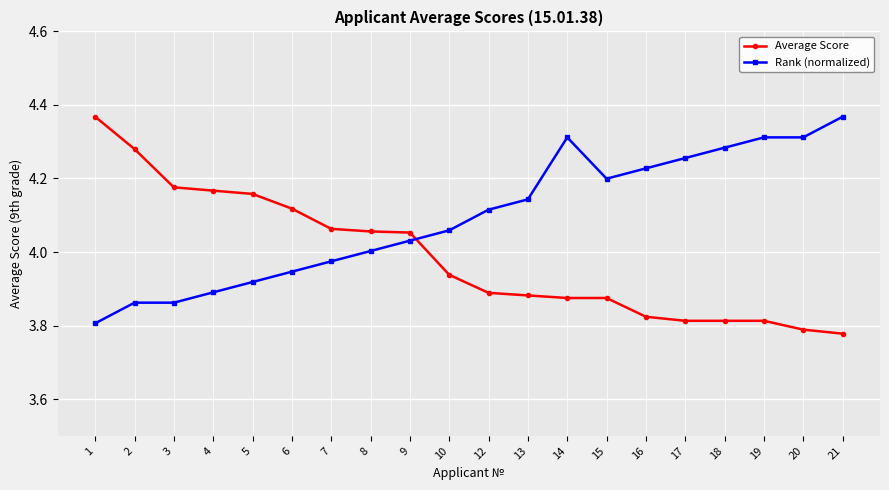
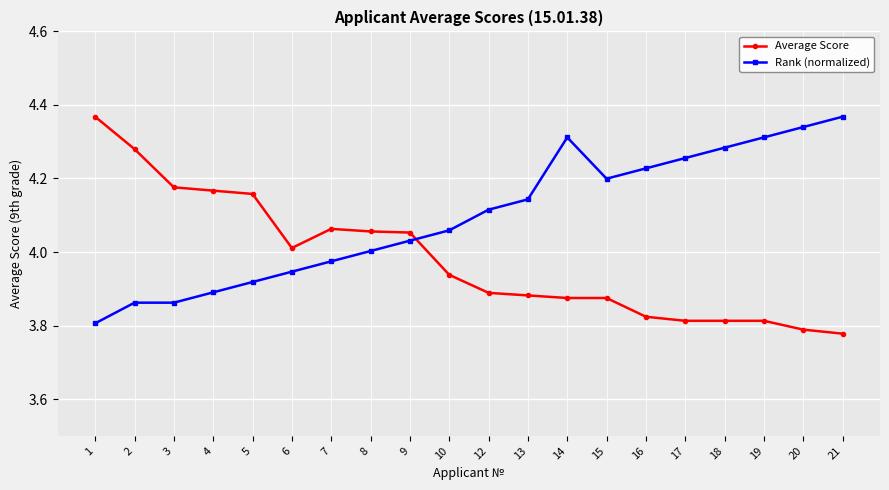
Average Score, 6: 4.12 -> 4.01
Rank (normalized), 20: 4.31 -> 4.34
